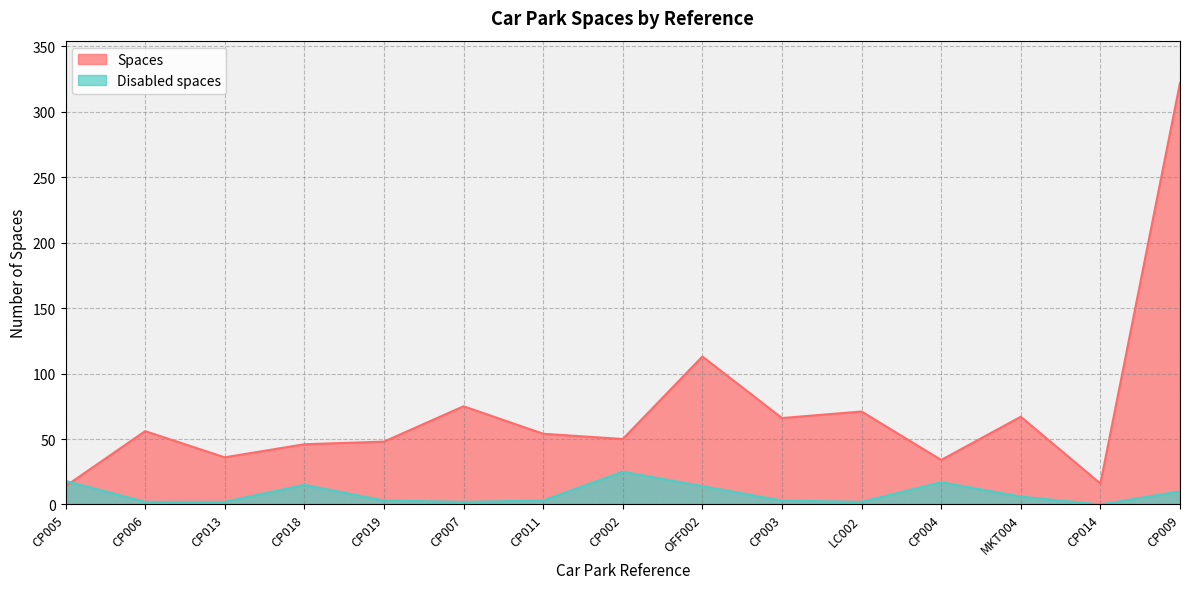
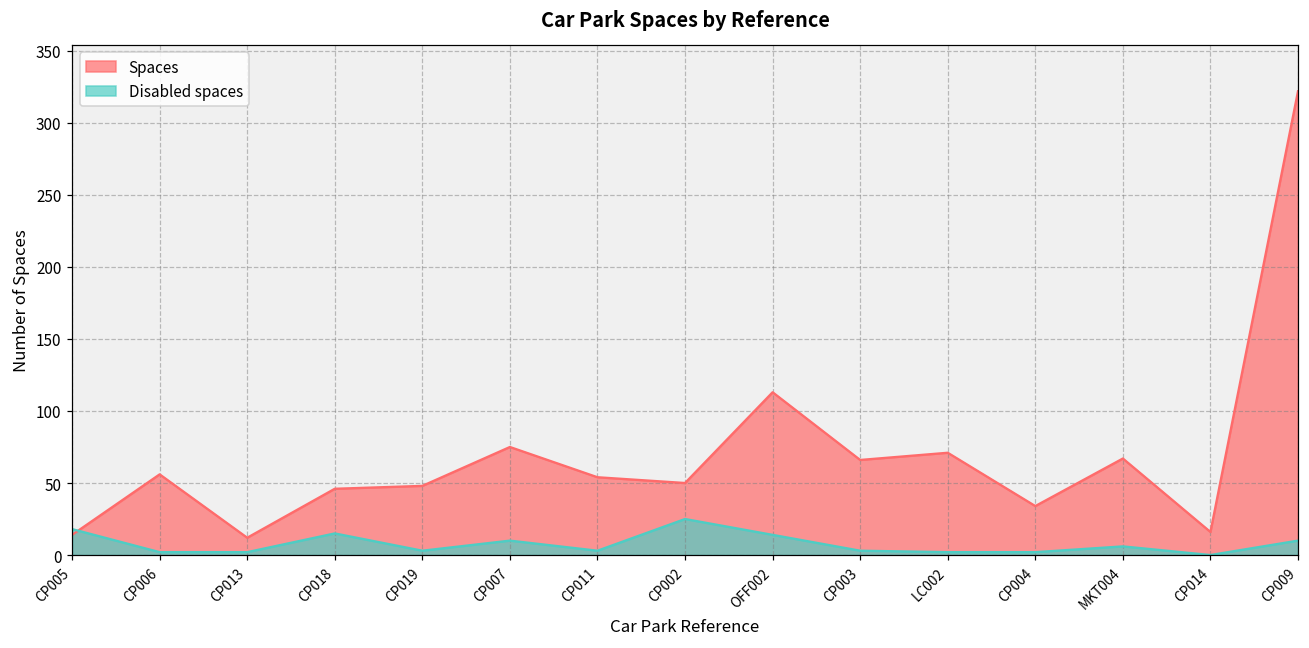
Spaces, CP013: 36 -> 12
Disabled spaces, CP007: 2 -> 10
Disabled spaces, CP004: 17 -> 2
